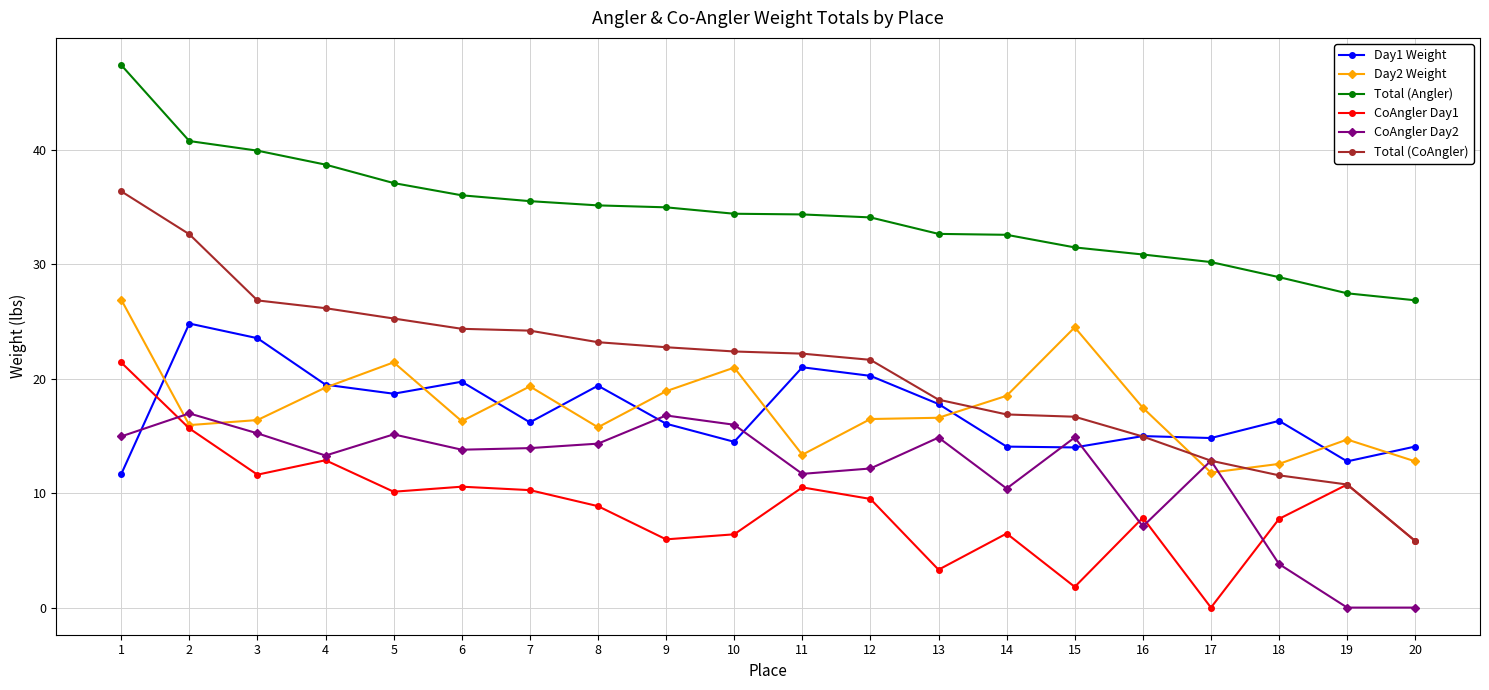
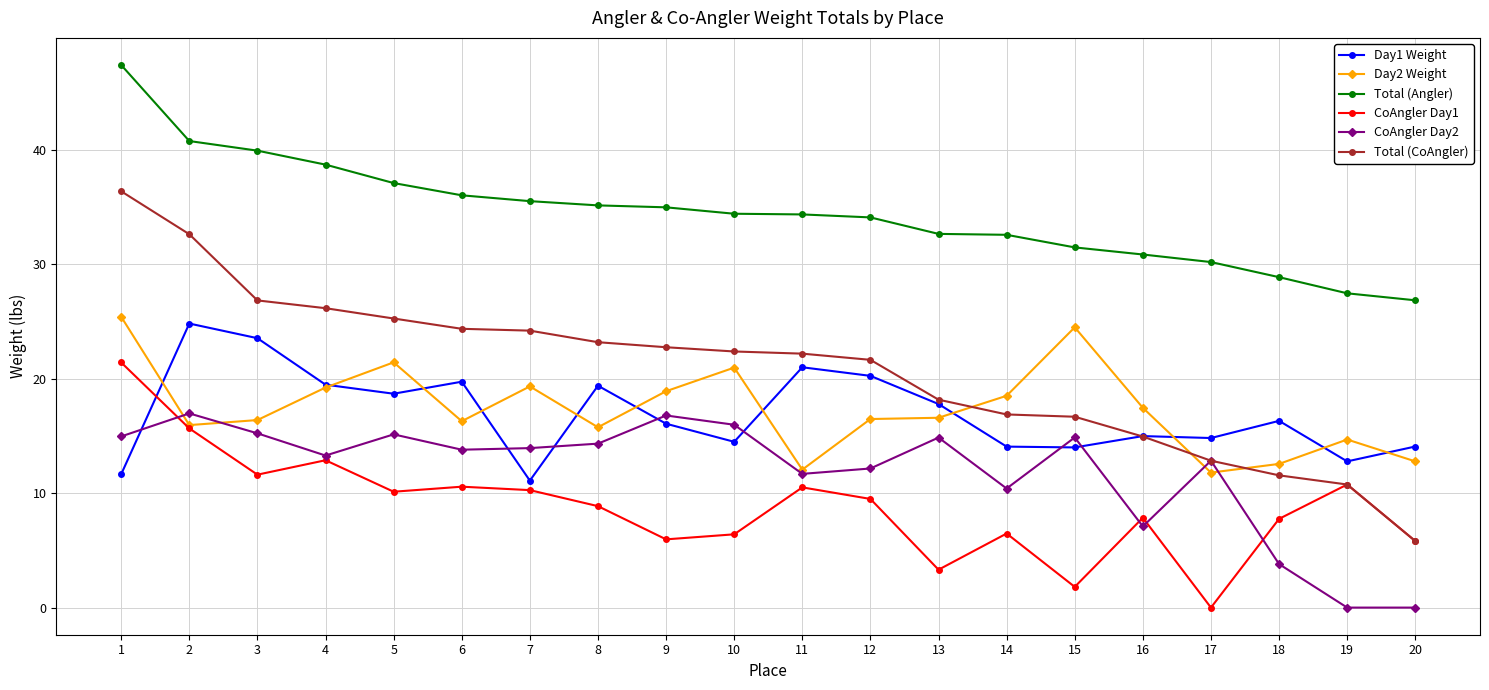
Day2 Weight, 1: 26.9 -> 25.4
Day1 Weight, 7: 16.2 -> 11.1
Day2 Weight, 11: 13.4 -> 12.1
